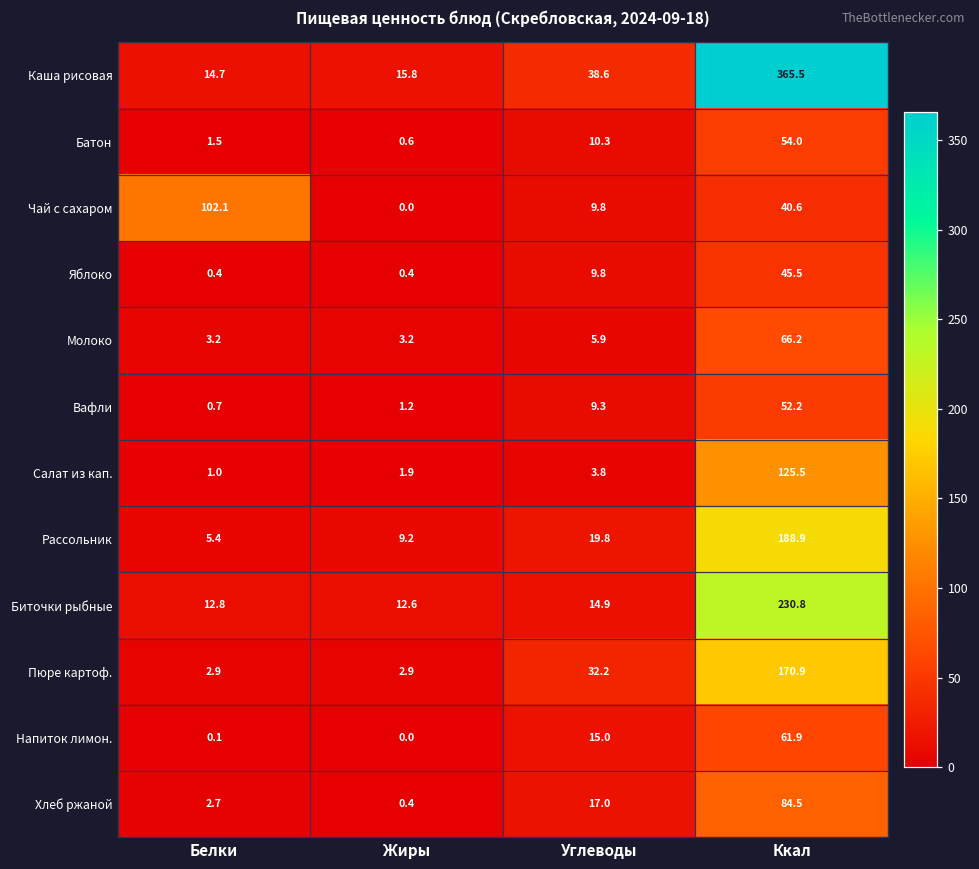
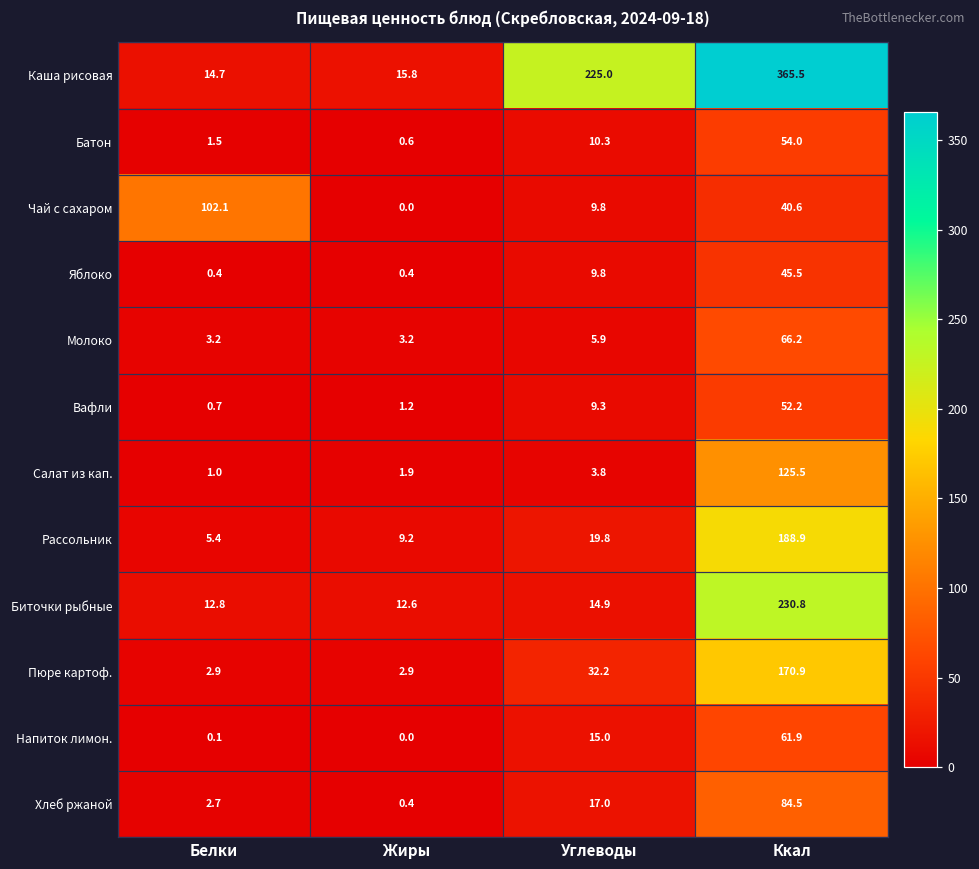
Каша рисовая, Углеводы: 38.6 -> 225.0
